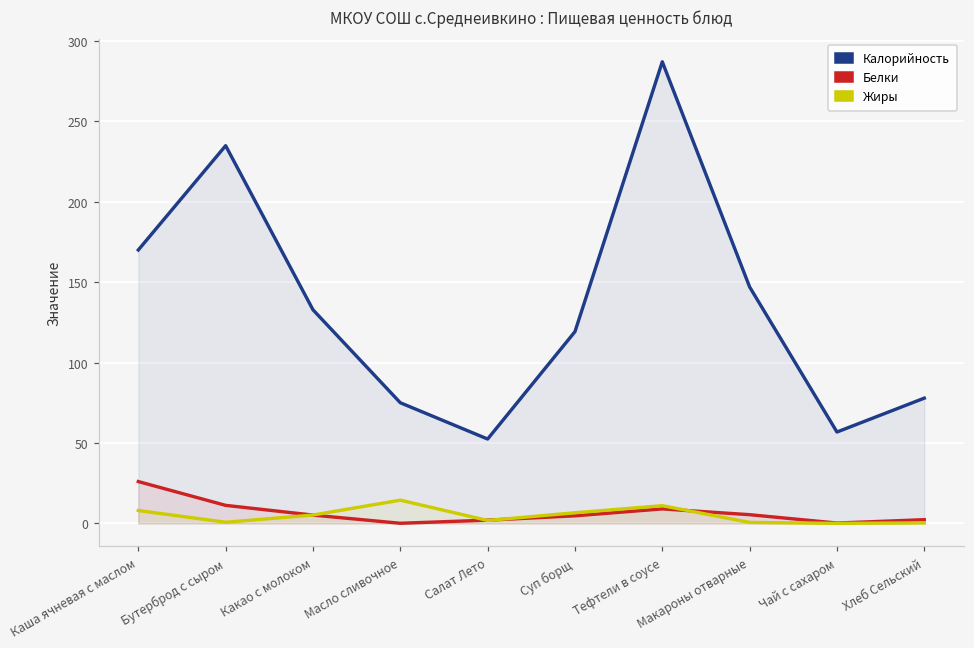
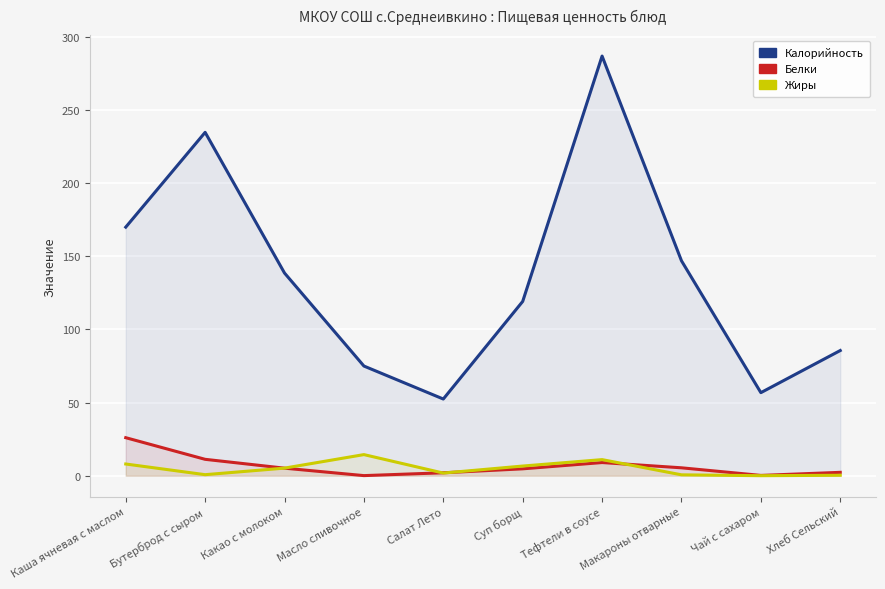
Калорийность, Какао с молоком: 133 -> 139
Калорийность, Хлеб Сельский: 78 -> 86
